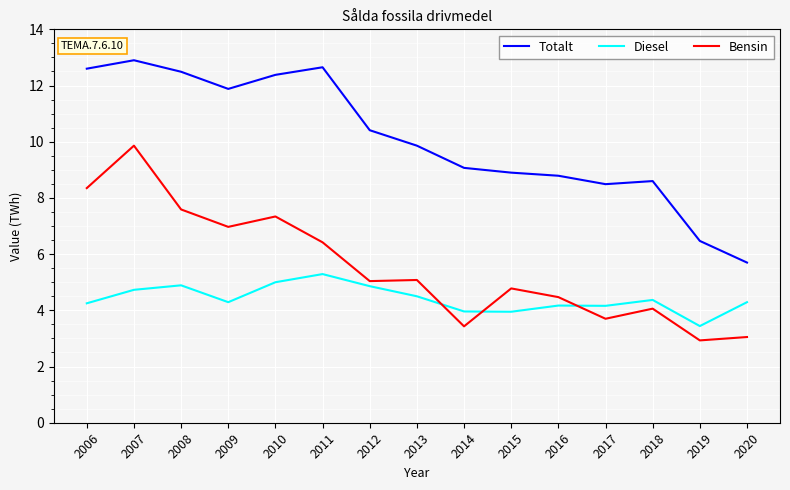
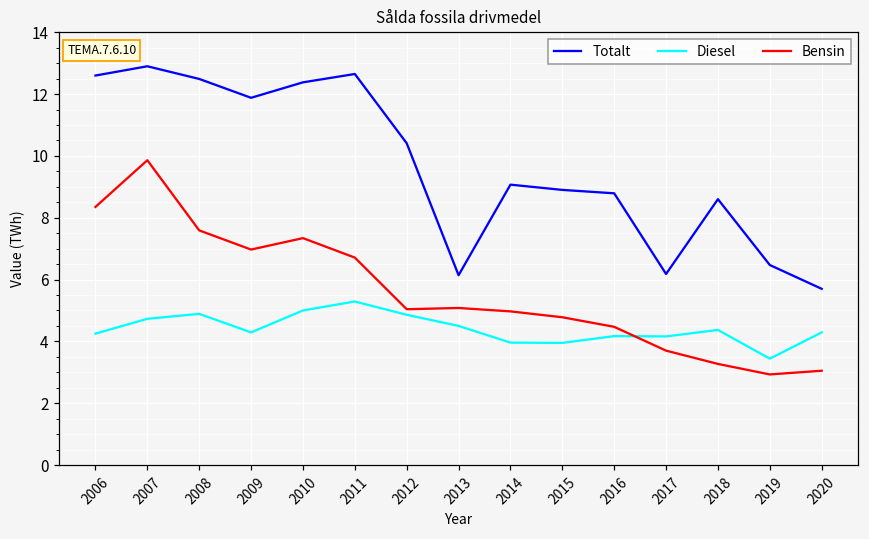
Bensin, 2011: 6.4 -> 6.7
Totalt, 2013: 9.9 -> 6.1
Bensin, 2014: 3.4 -> 5.0
Totalt, 2017: 8.5 -> 6.2
Bensin, 2018: 4.1 -> 3.3
